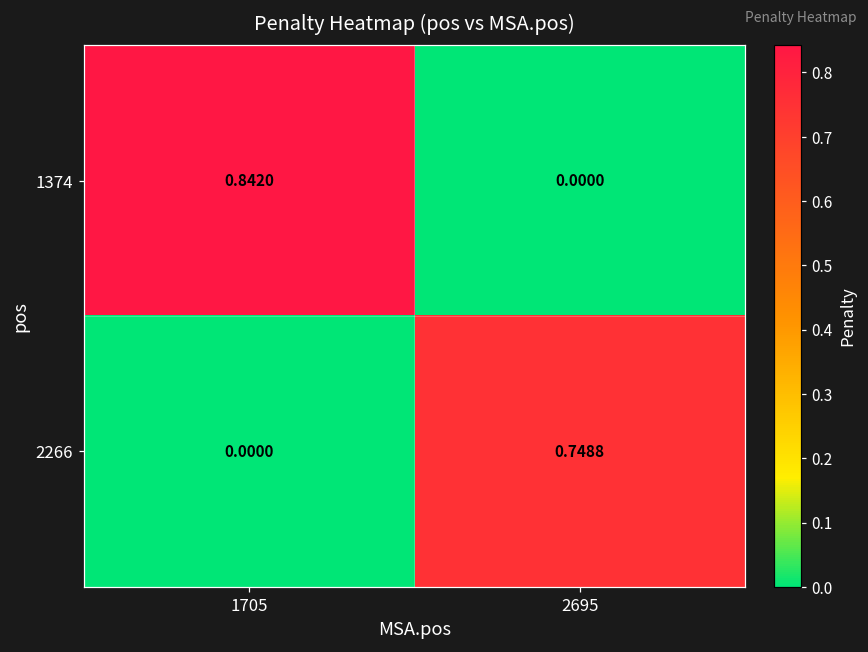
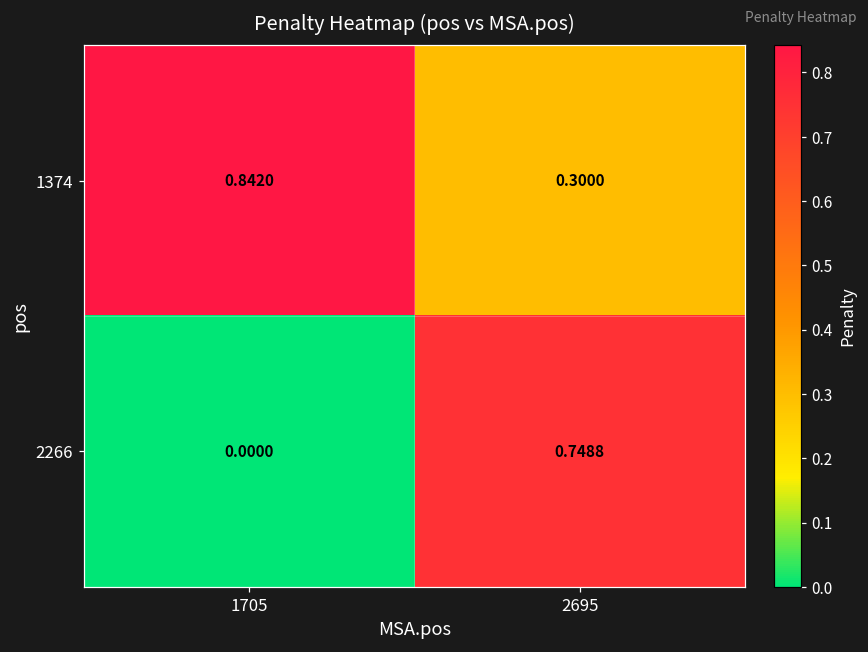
1374, 2695: 0.0000 -> 0.3000
